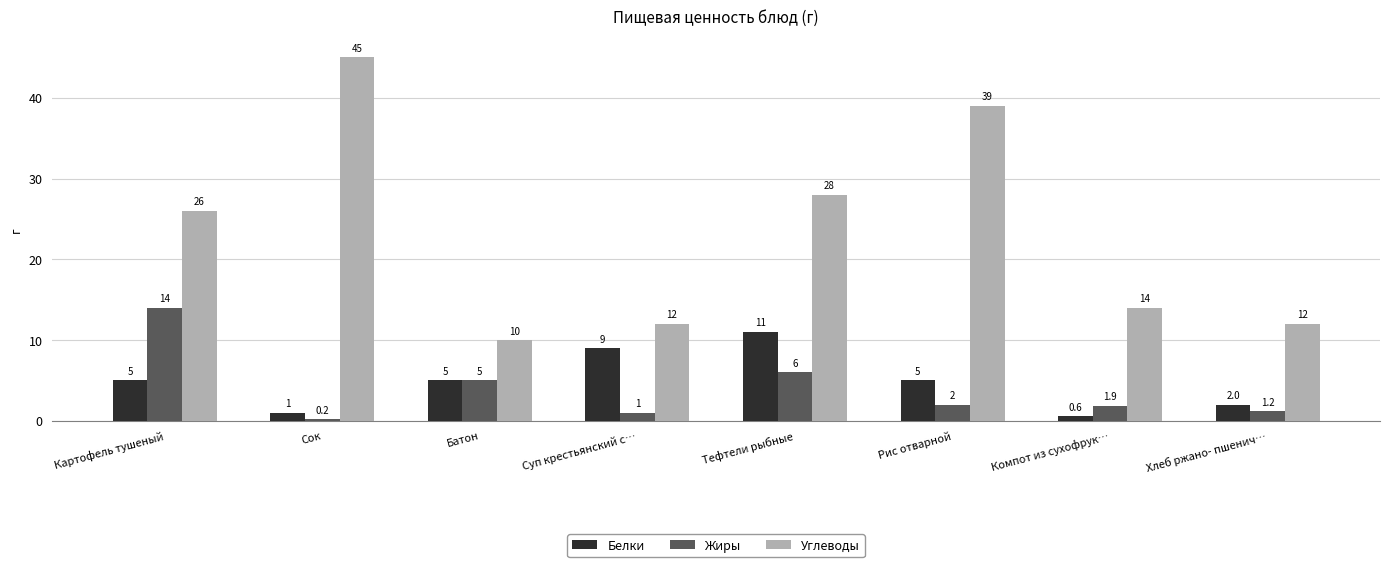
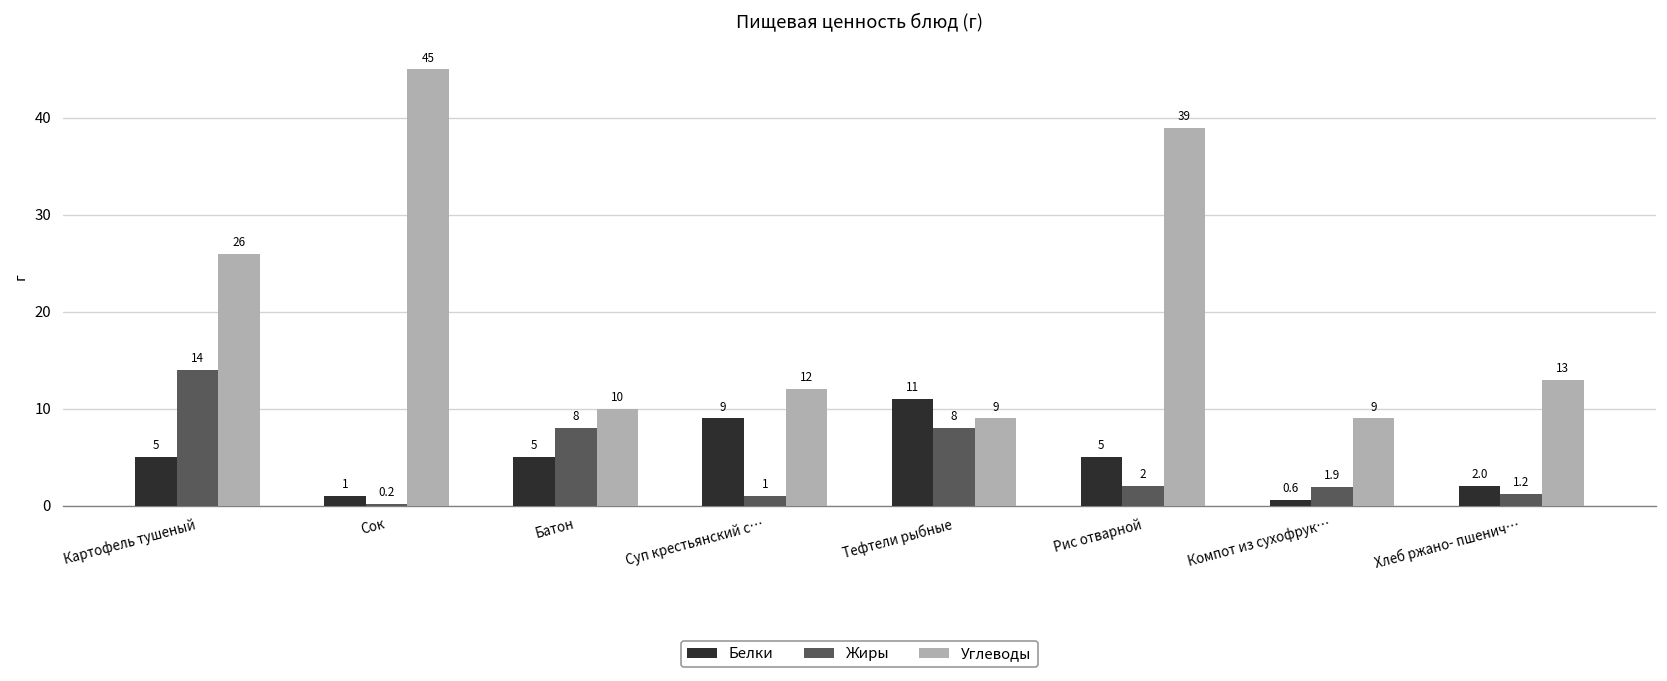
Жиры, Батон: 5 -> 8
Жиры, Тефтели рыбные: 6 -> 8
Углеводы, Тефтели рыбные: 28 -> 9
Углеводы, Компот из сухофрук…: 14 -> 9
Углеводы, Хлеб ржано- пшенич…: 12 -> 13
